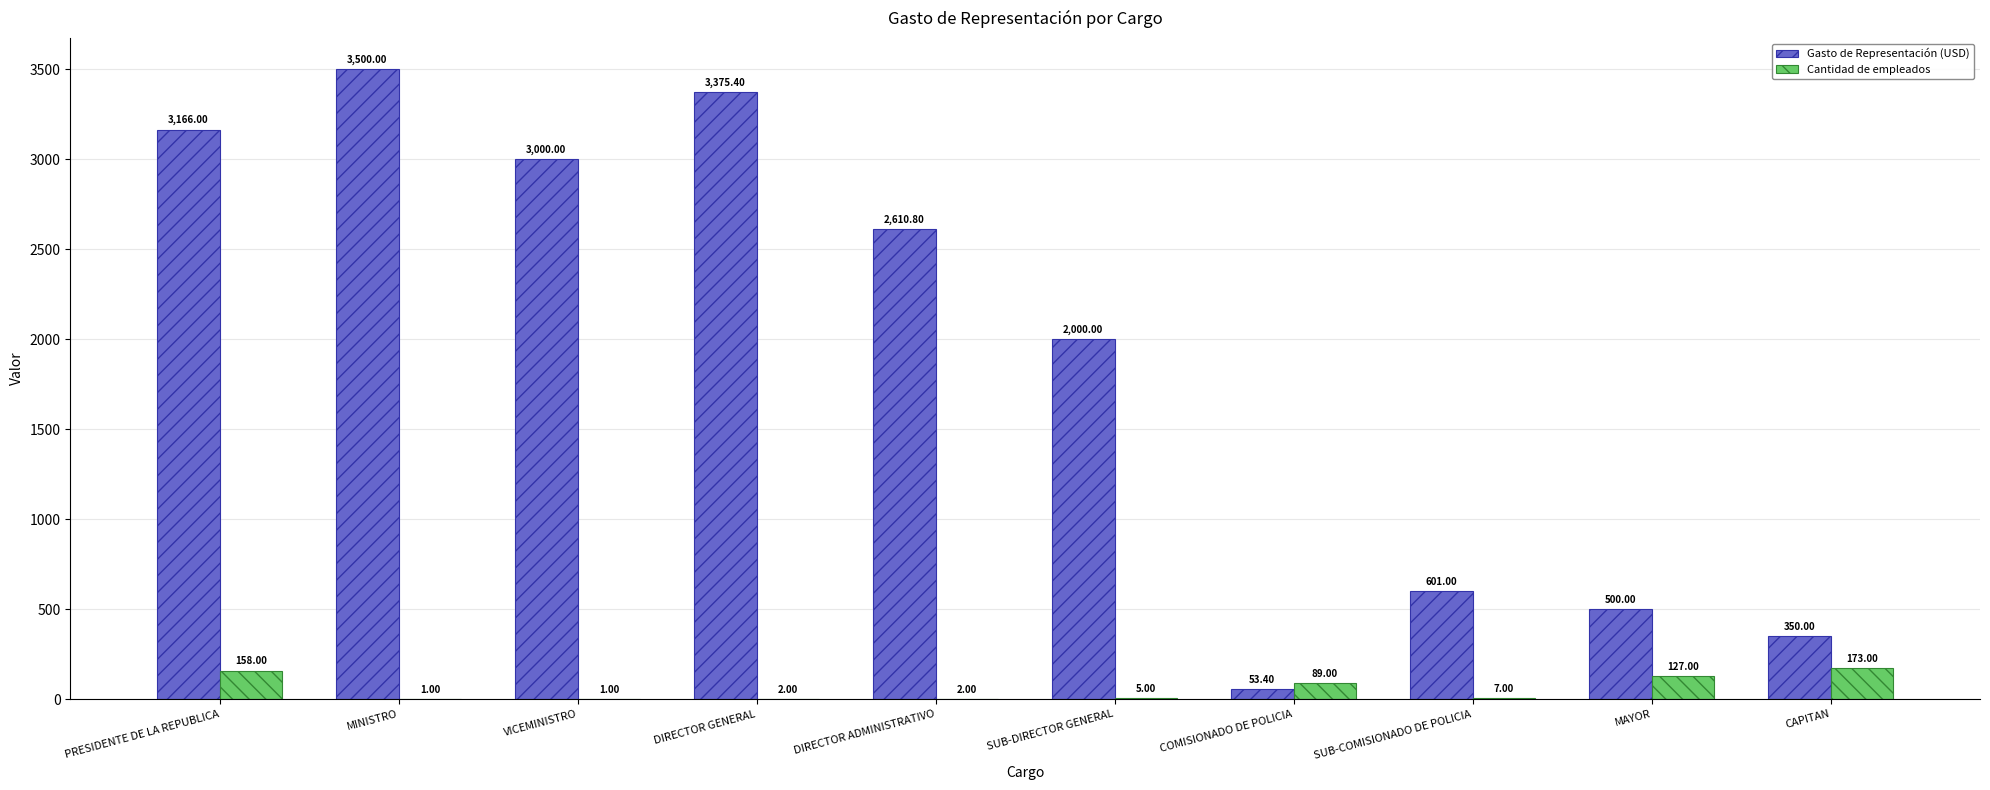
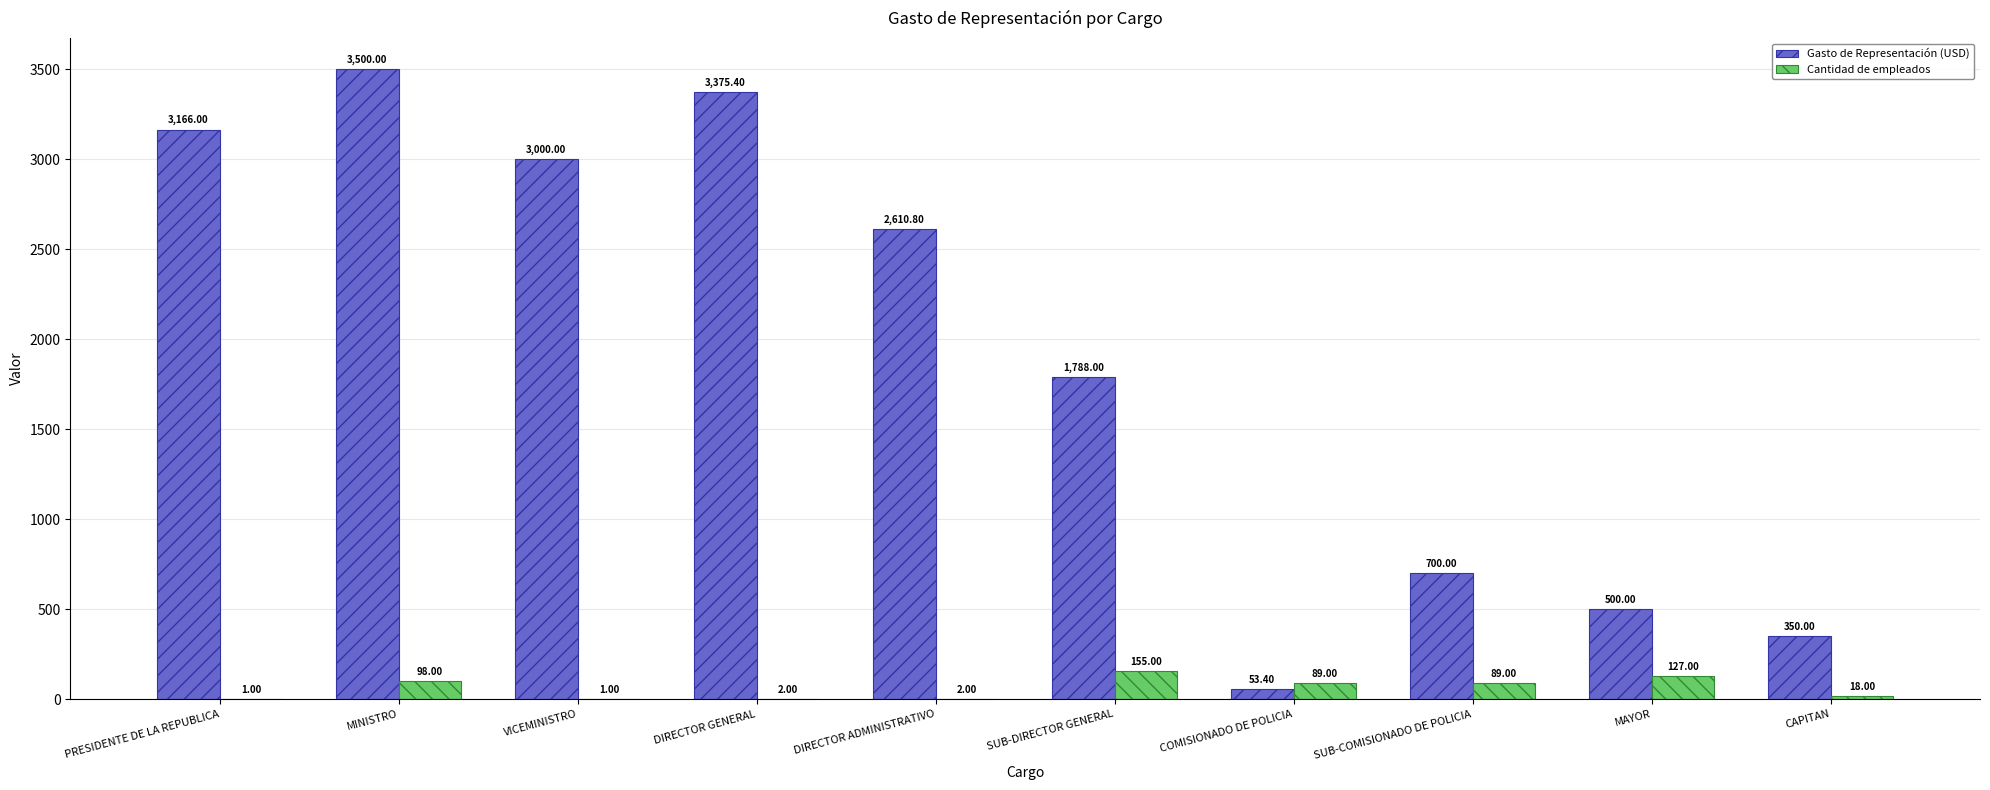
Cantidad de empleados, PRESIDENTE DE LA REPUBLICA: 158.00 -> 1.00
Cantidad de empleados, MINISTRO: 1.00 -> 98.00
Gasto de Representación (USD), SUB-DIRECTOR GENERAL: 2,000.00 -> 1,788.00
Cantidad de empleados, SUB-DIRECTOR GENERAL: 5.00 -> 155.00
Gasto de Representación (USD), SUB-COMISIONADO DE POLICIA: 601.00 -> 700.00
Cantidad de empleados, SUB-COMISIONADO DE POLICIA: 7.00 -> 89.00
Cantidad de empleados, CAPITAN: 173.00 -> 18.00
